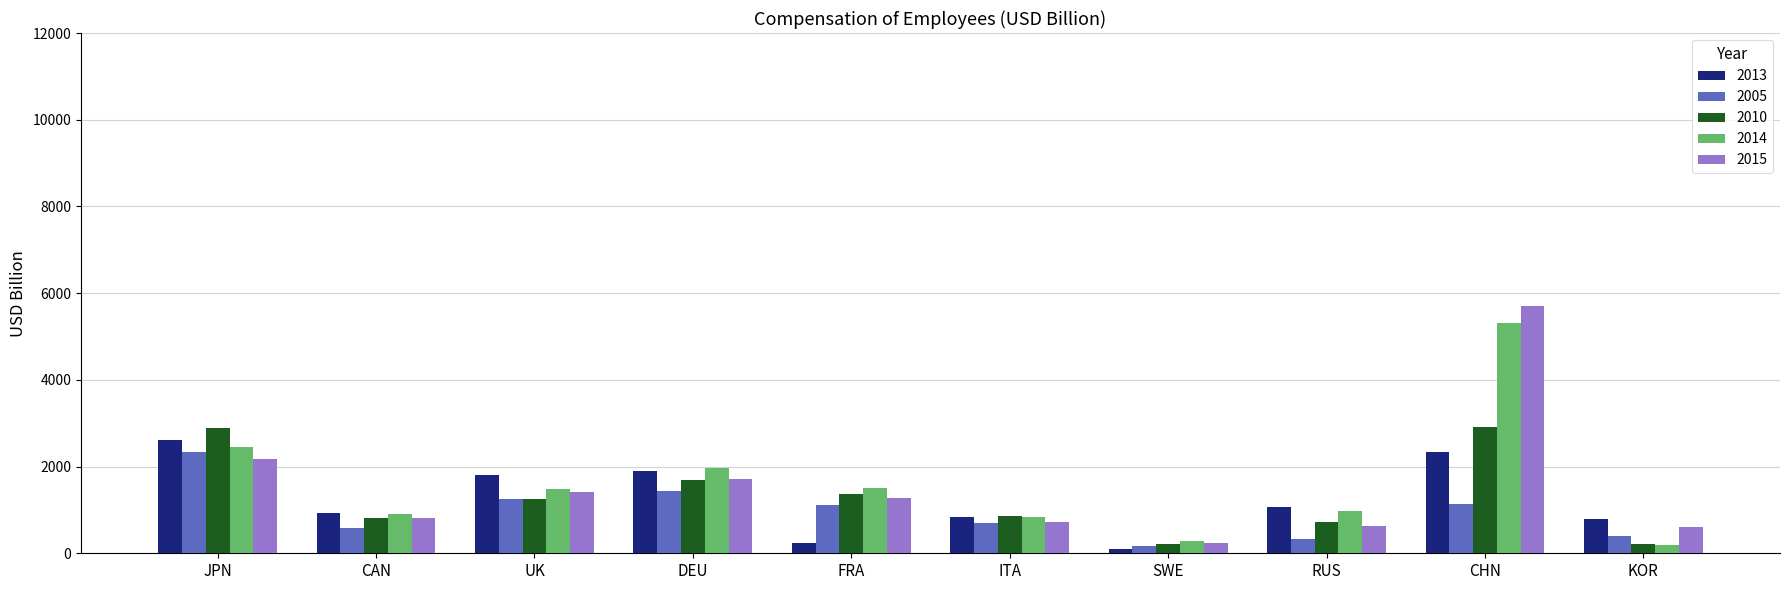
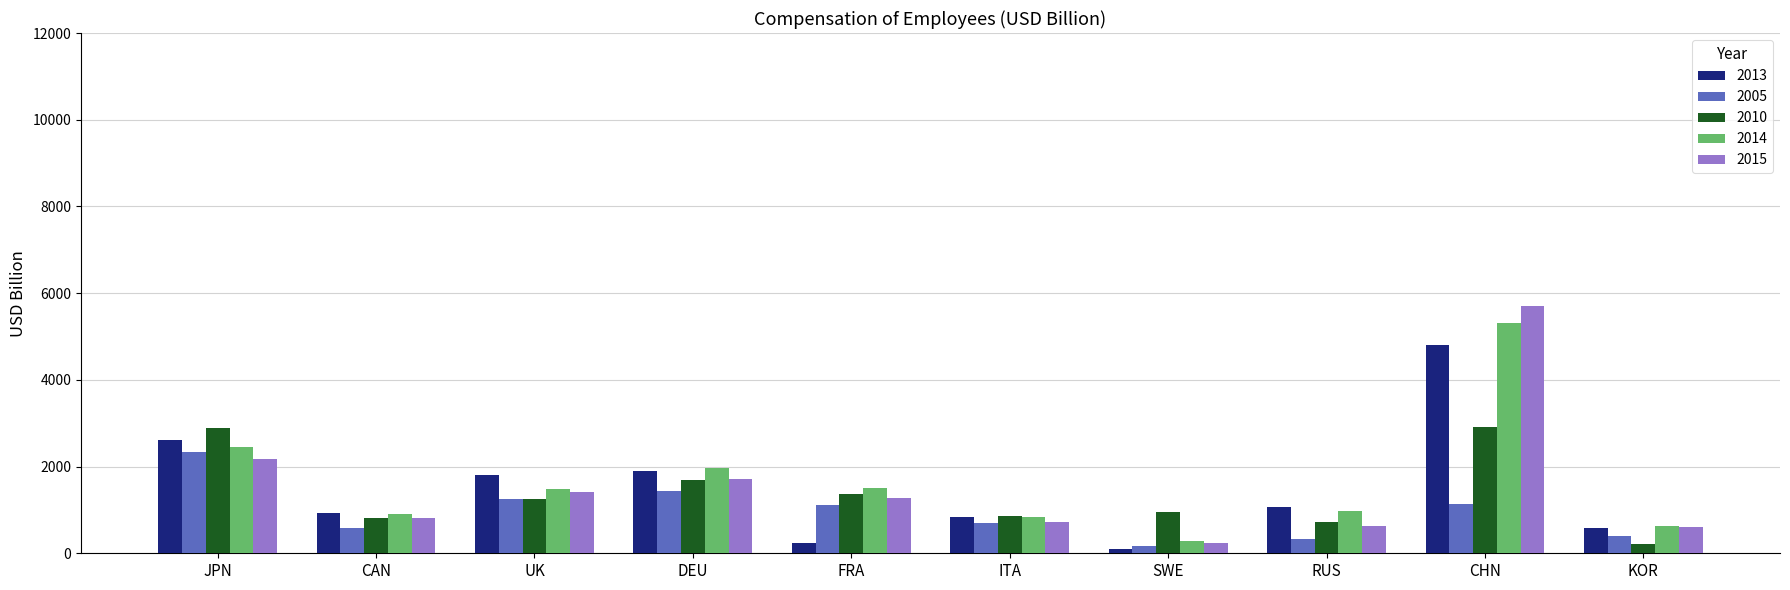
2010, SWE: 200 -> 1000
2013, CHN: 2300 -> 4800
2013, KOR: 800 -> 600
2014, KOR: 200 -> 600
